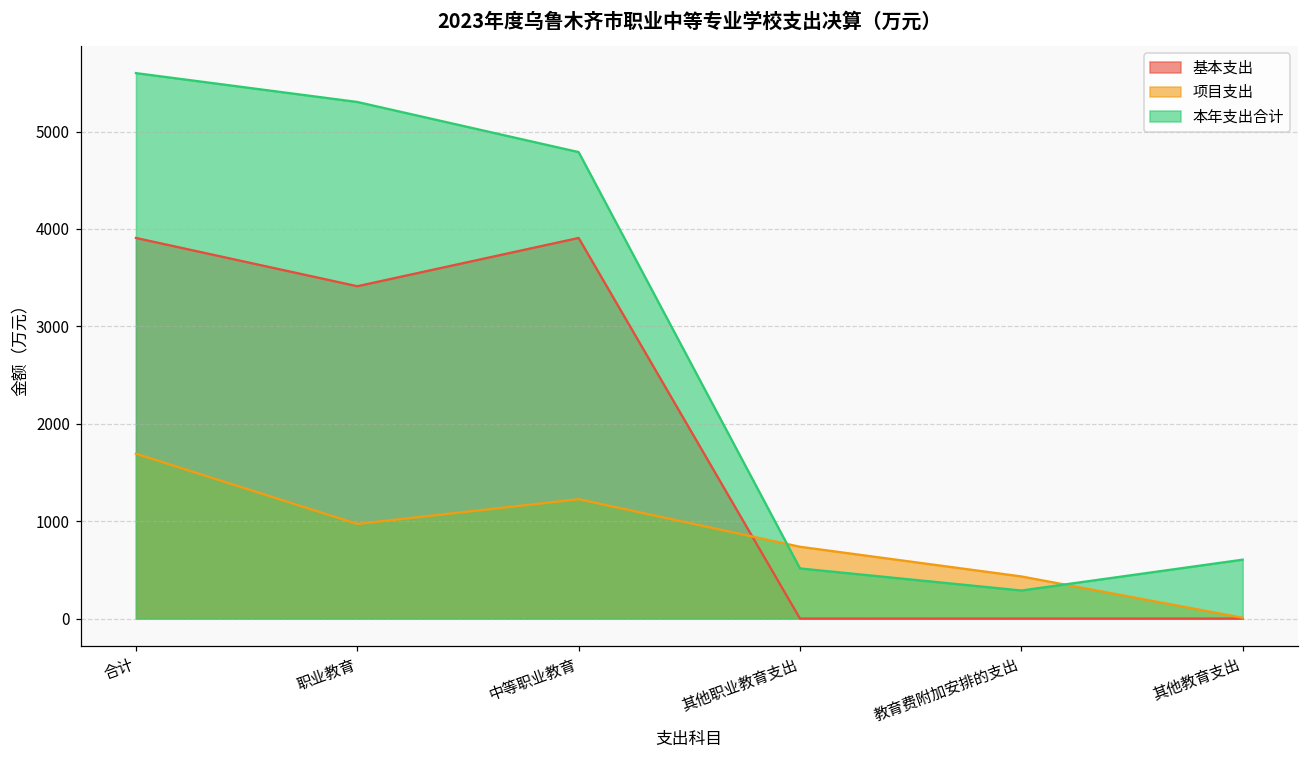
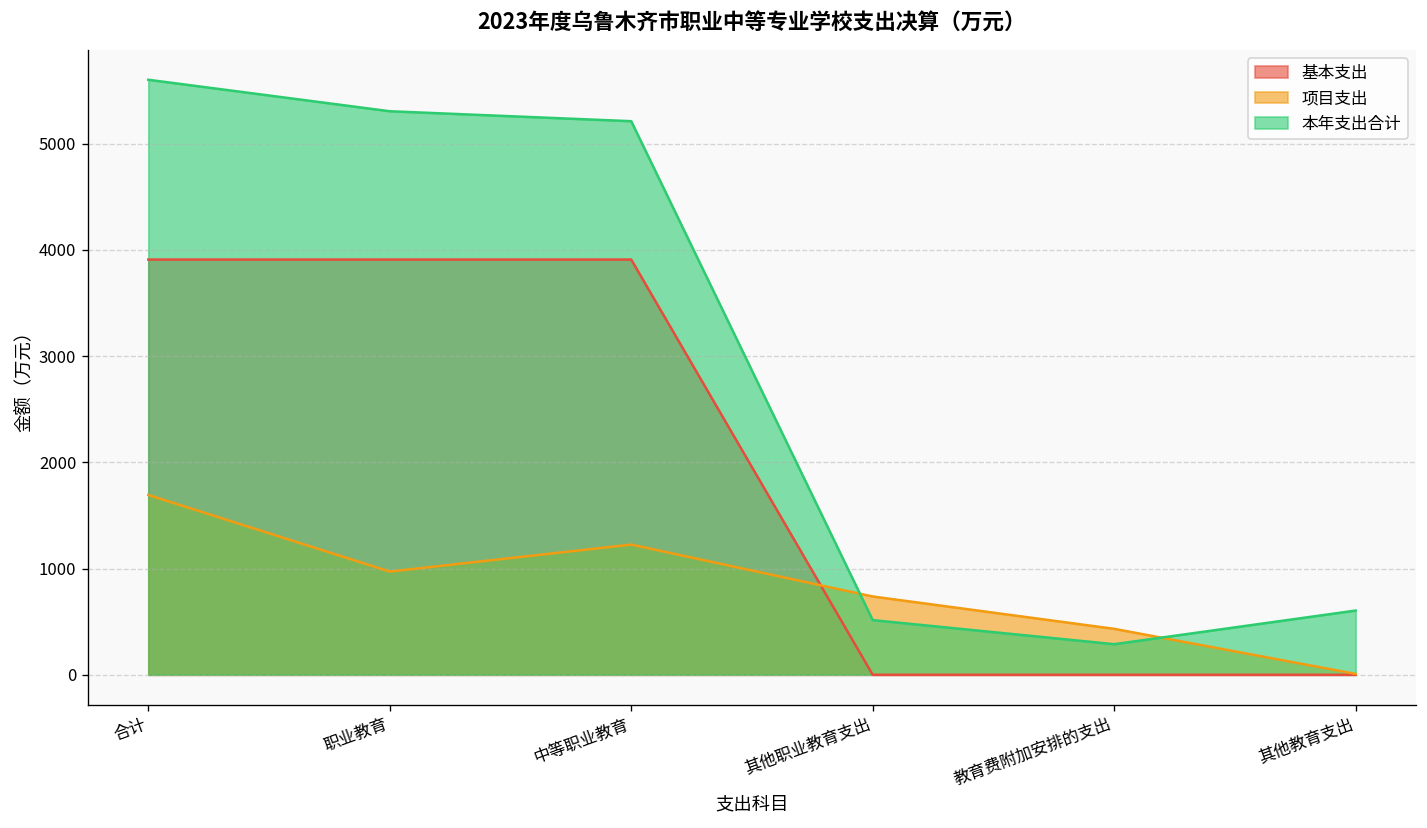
基本支出, 职业教育: 3400 -> 3900
本年支出合计, 中等职业教育: 4800 -> 5200
